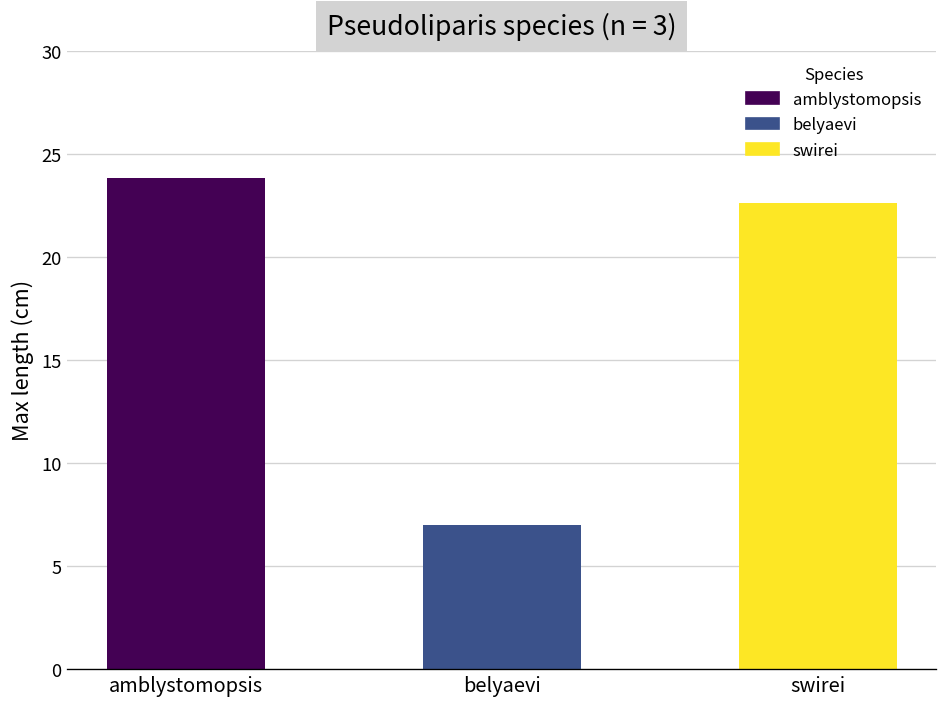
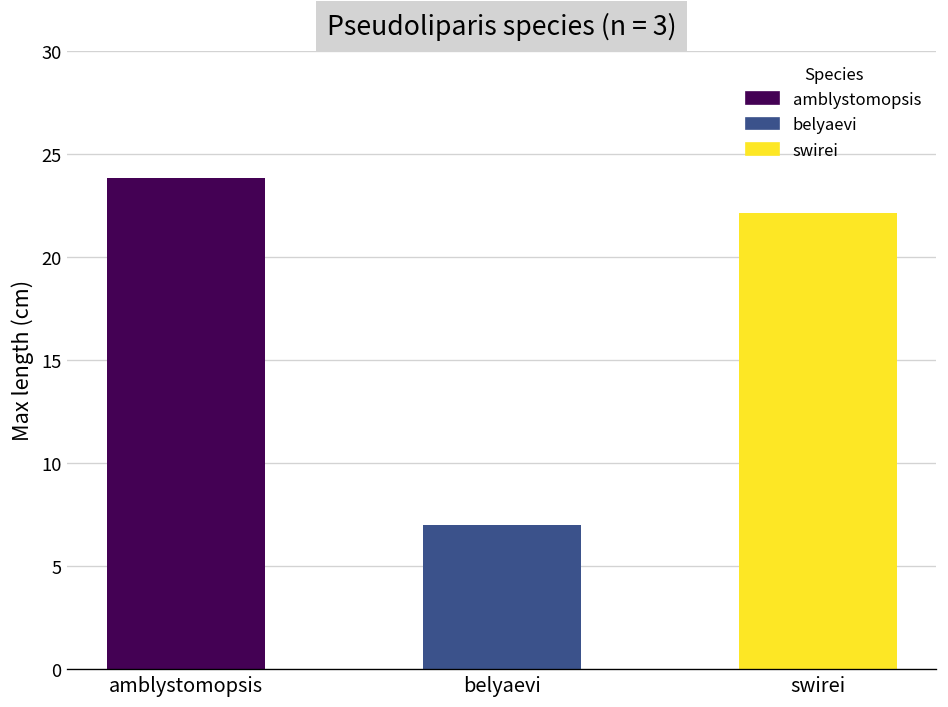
swirei: 22.6 -> 22.1
